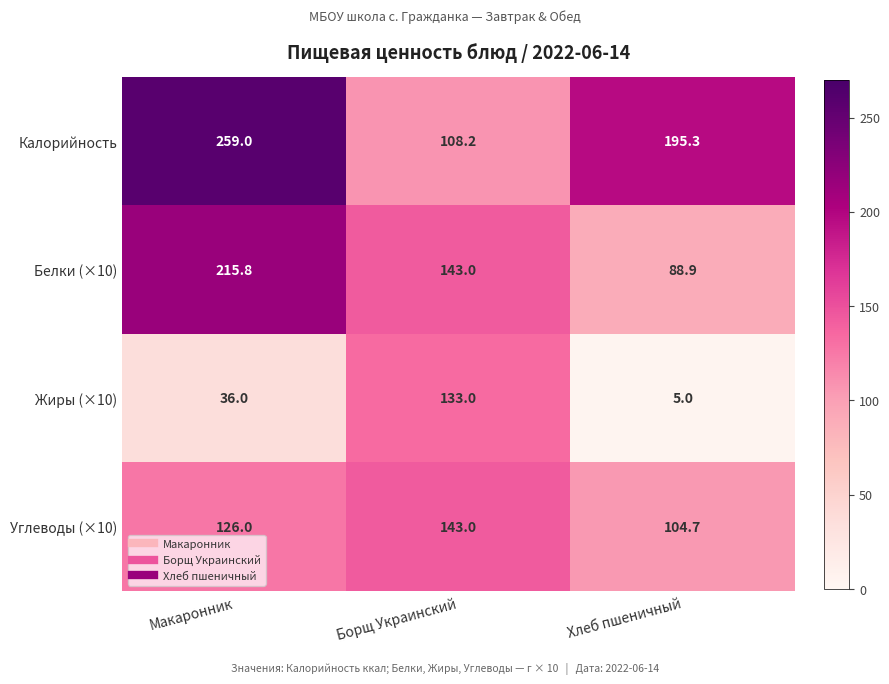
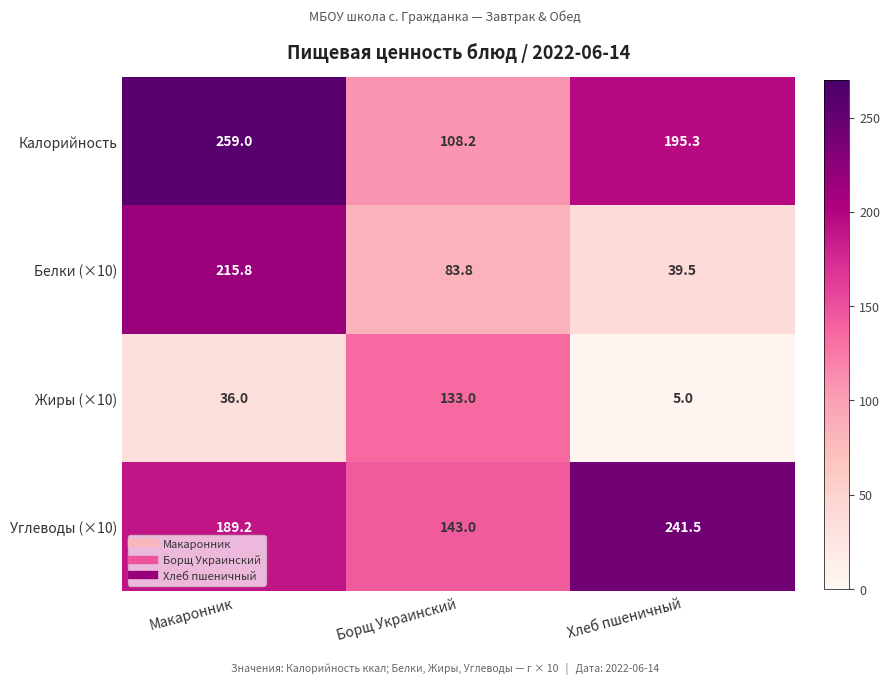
Белки (×10), Борщ Украинский: 143.0 -> 83.8
Белки (×10), Хлеб пшеничный: 88.9 -> 39.5
Углеводы (×10), Макаронник: 126.0 -> 189.2
Углеводы (×10), Хлеб пшеничный: 104.7 -> 241.5
